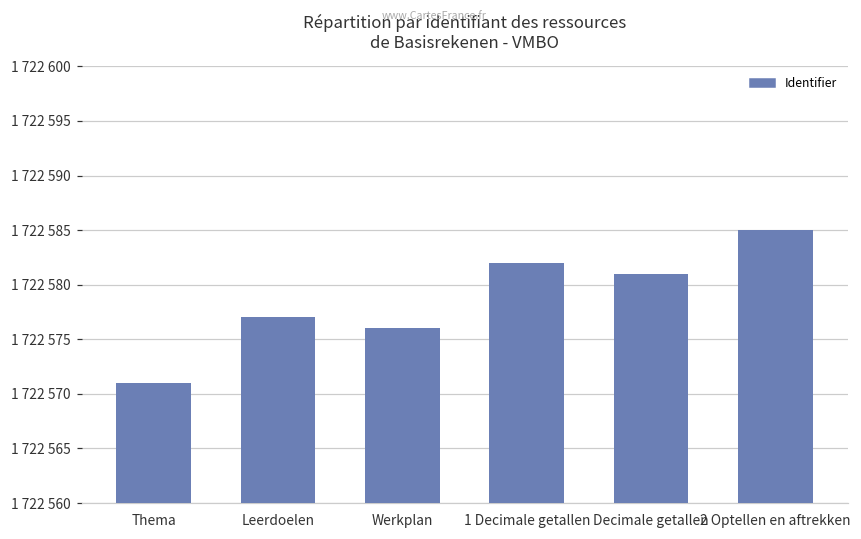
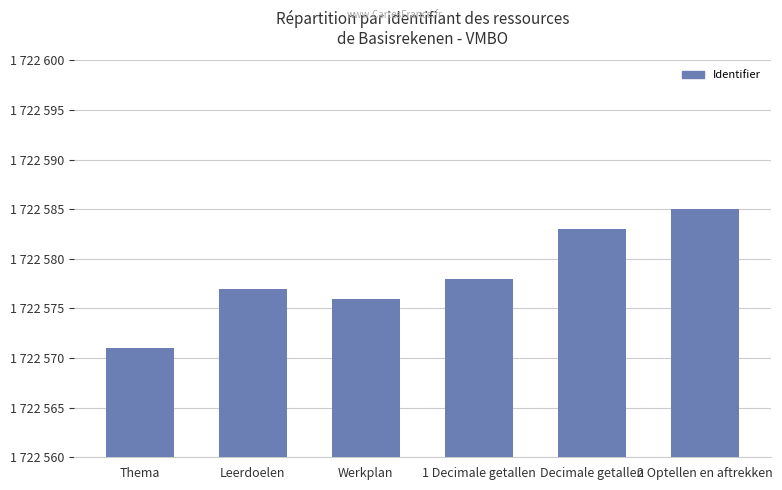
1 Decimale getallen: 1722582 -> 1722578
Decimale getallen: 1722581 -> 1722583
